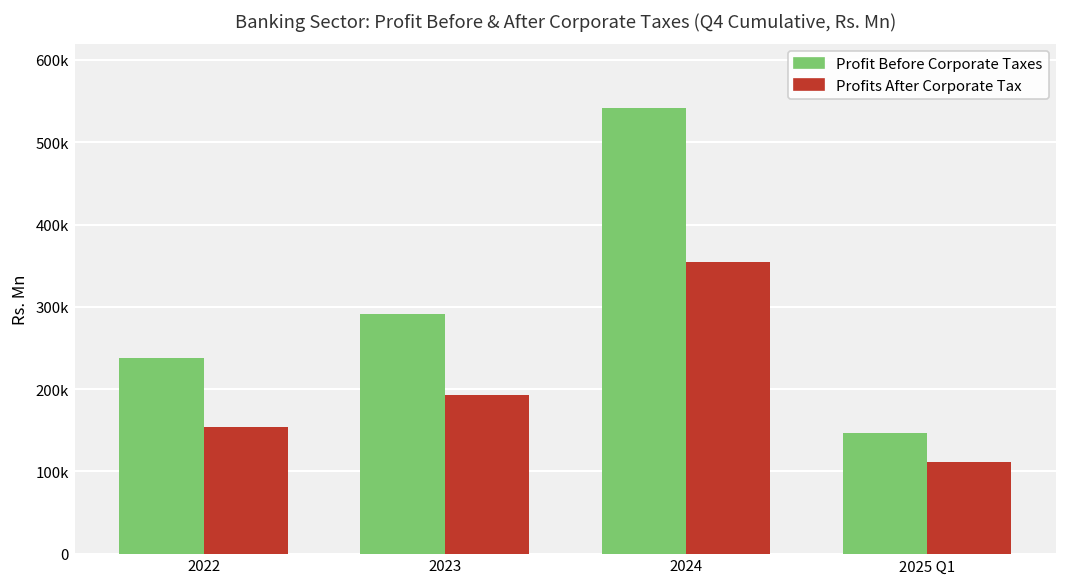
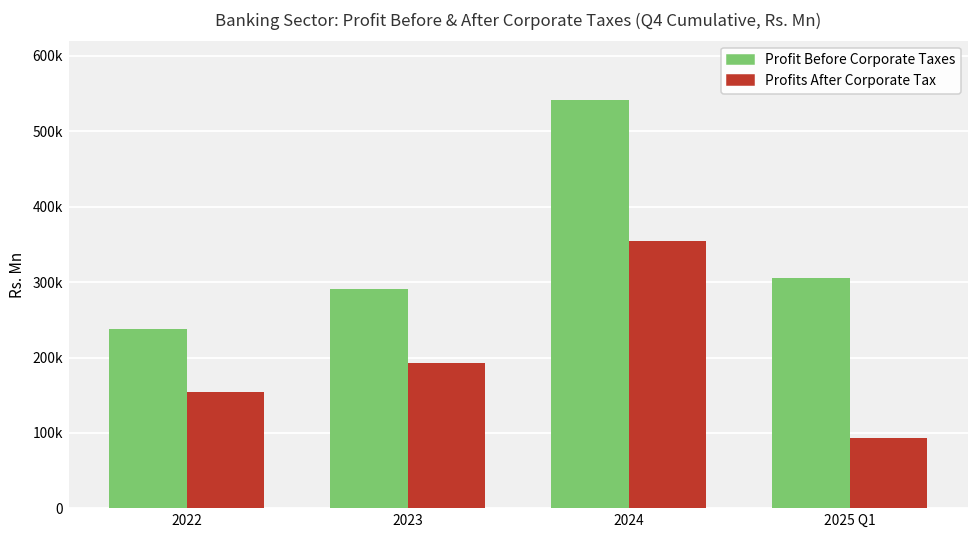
Profit Before Corporate Taxes, 2025 Q1: 150000 -> 310000
Profits After Corporate Tax, 2025 Q1: 110000 -> 90000
